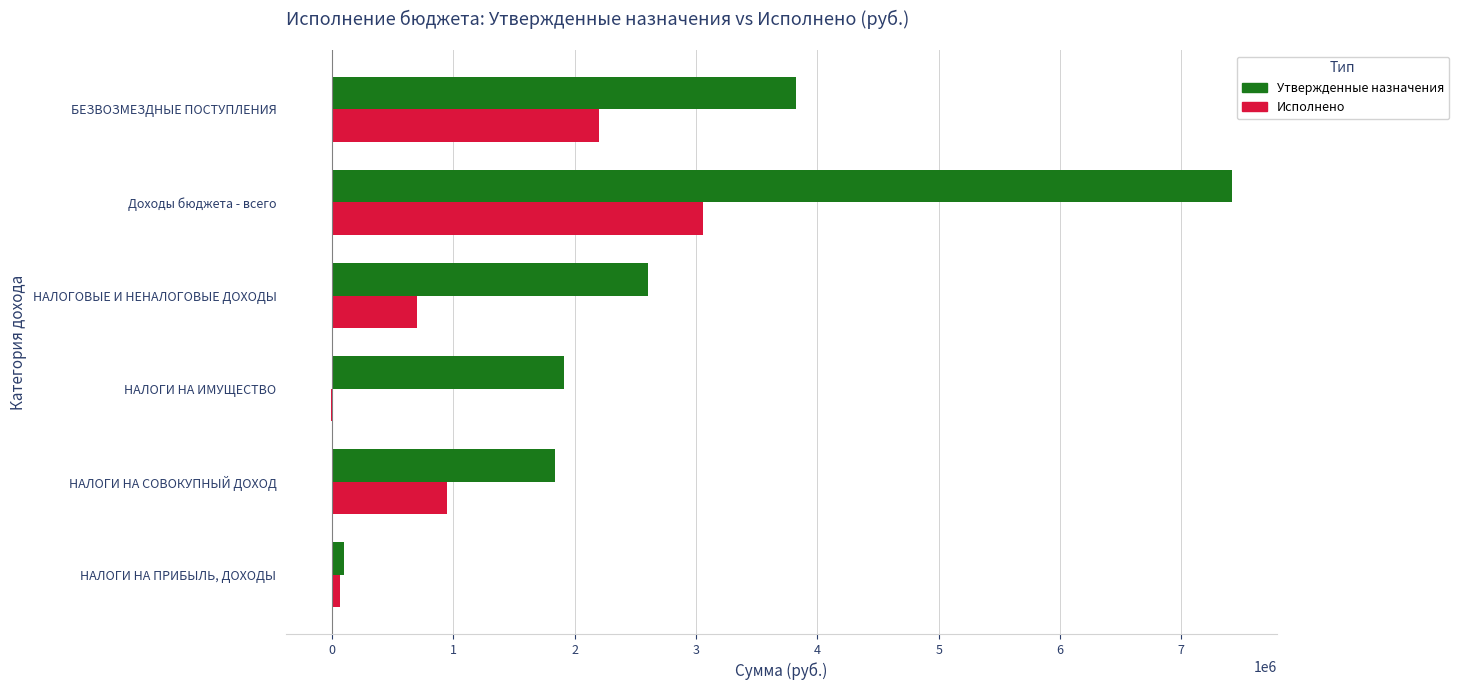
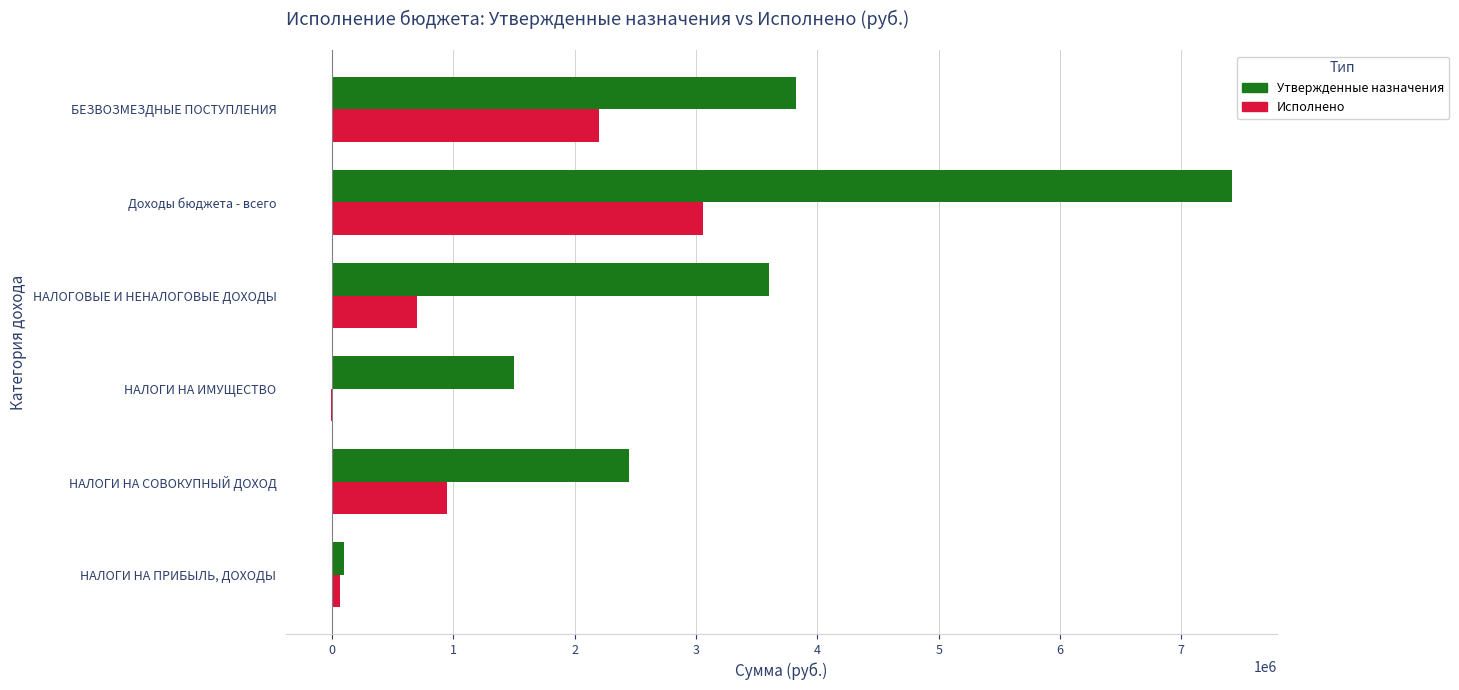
Утвержденные назначения, НАЛОГОВЫЕ И НЕНАЛОГОВЫЕ ДОХОДЫ: 2600000 -> 3600000
Утвержденные назначения, НАЛОГИ НА ИМУЩЕСТВО: 1910000 -> 1500000
Утвержденные назначения, НАЛОГИ НА СОВОКУПНЫЙ ДОХОД: 1830000 -> 2440000
